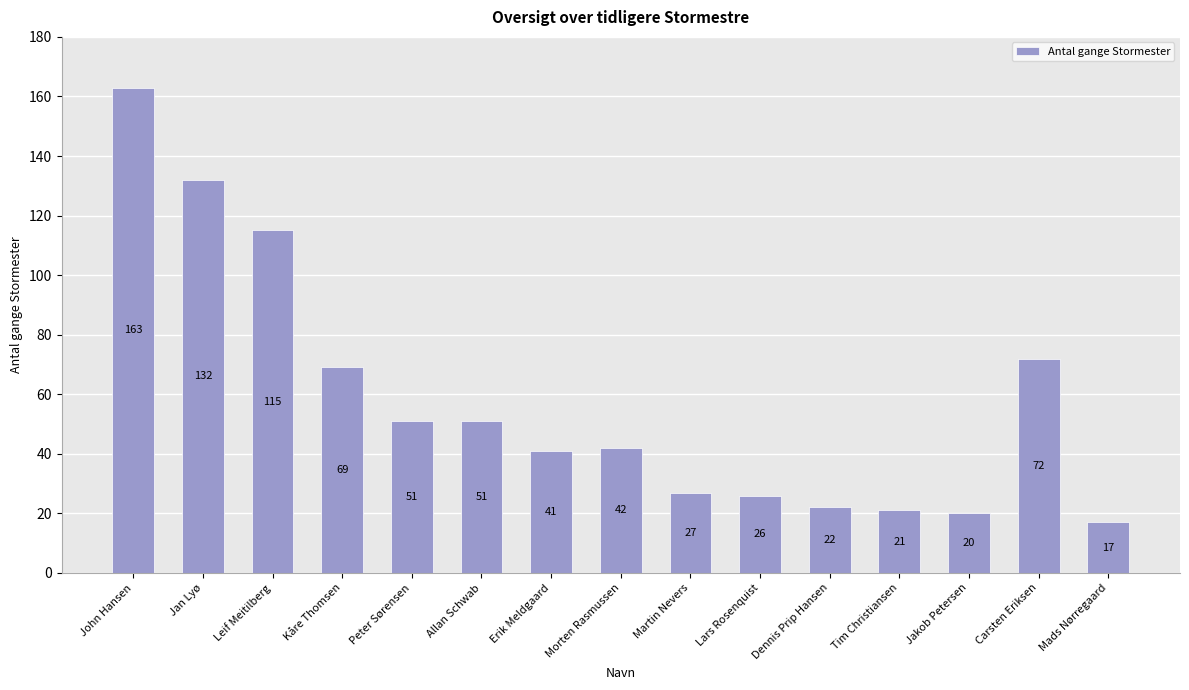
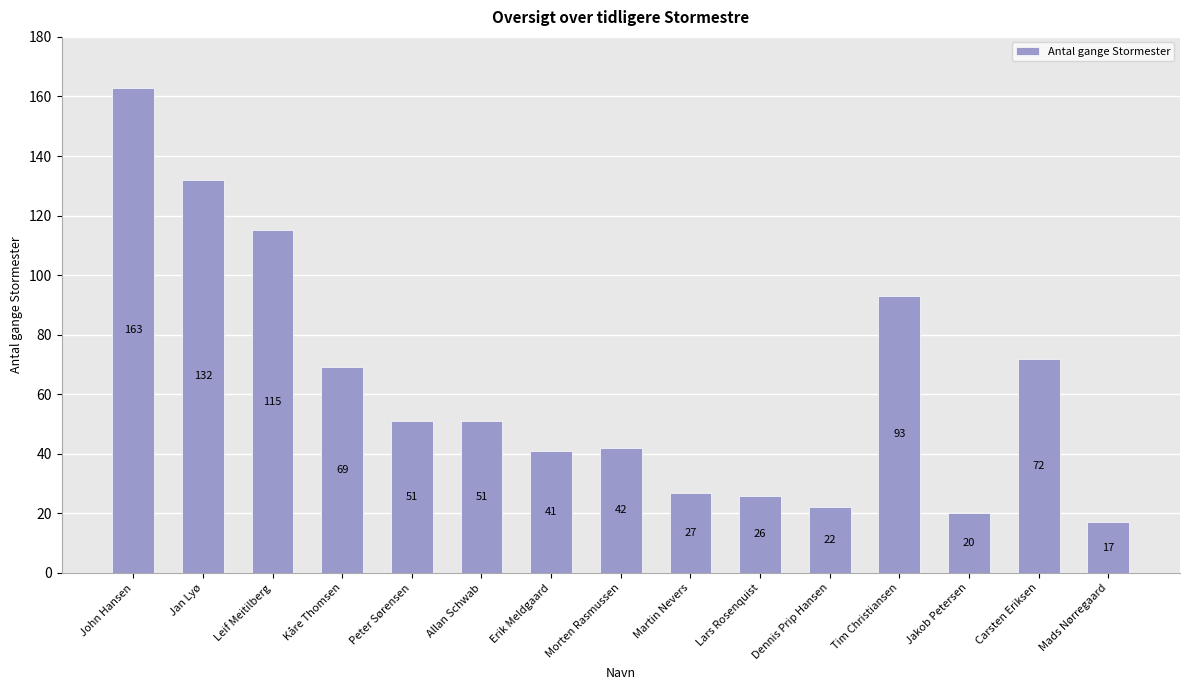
Tim Christiansen: 21 -> 93
